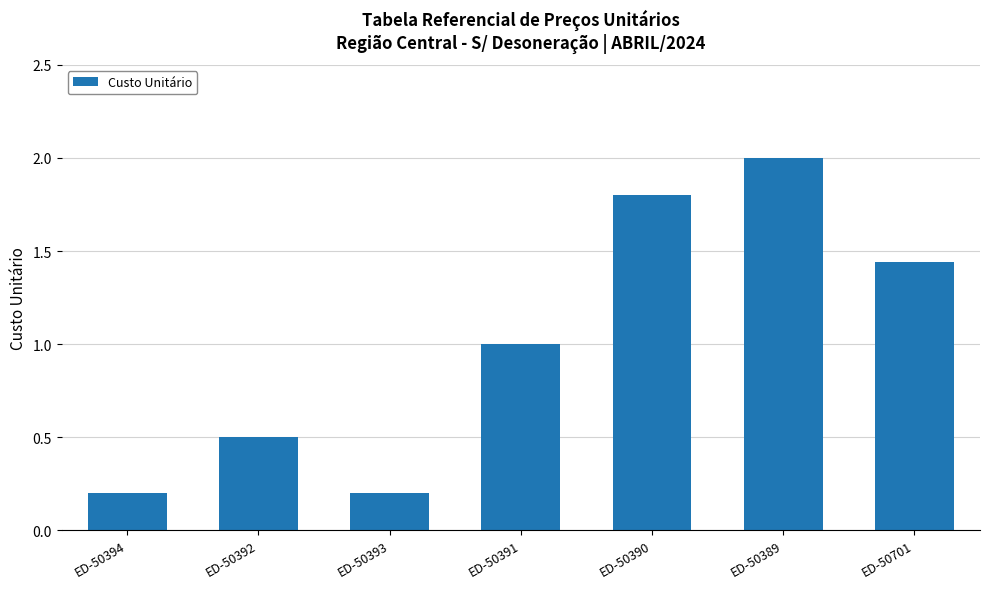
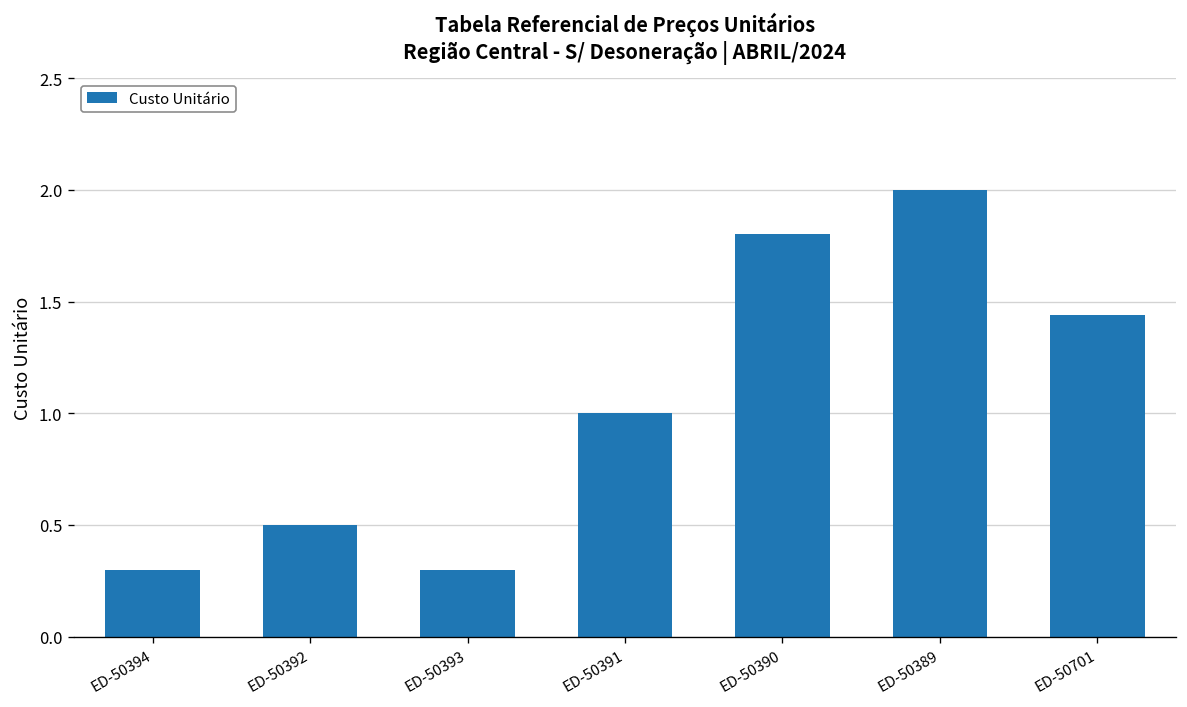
ED-50394: 0.2 -> 0.3
ED-50393: 0.2 -> 0.3
